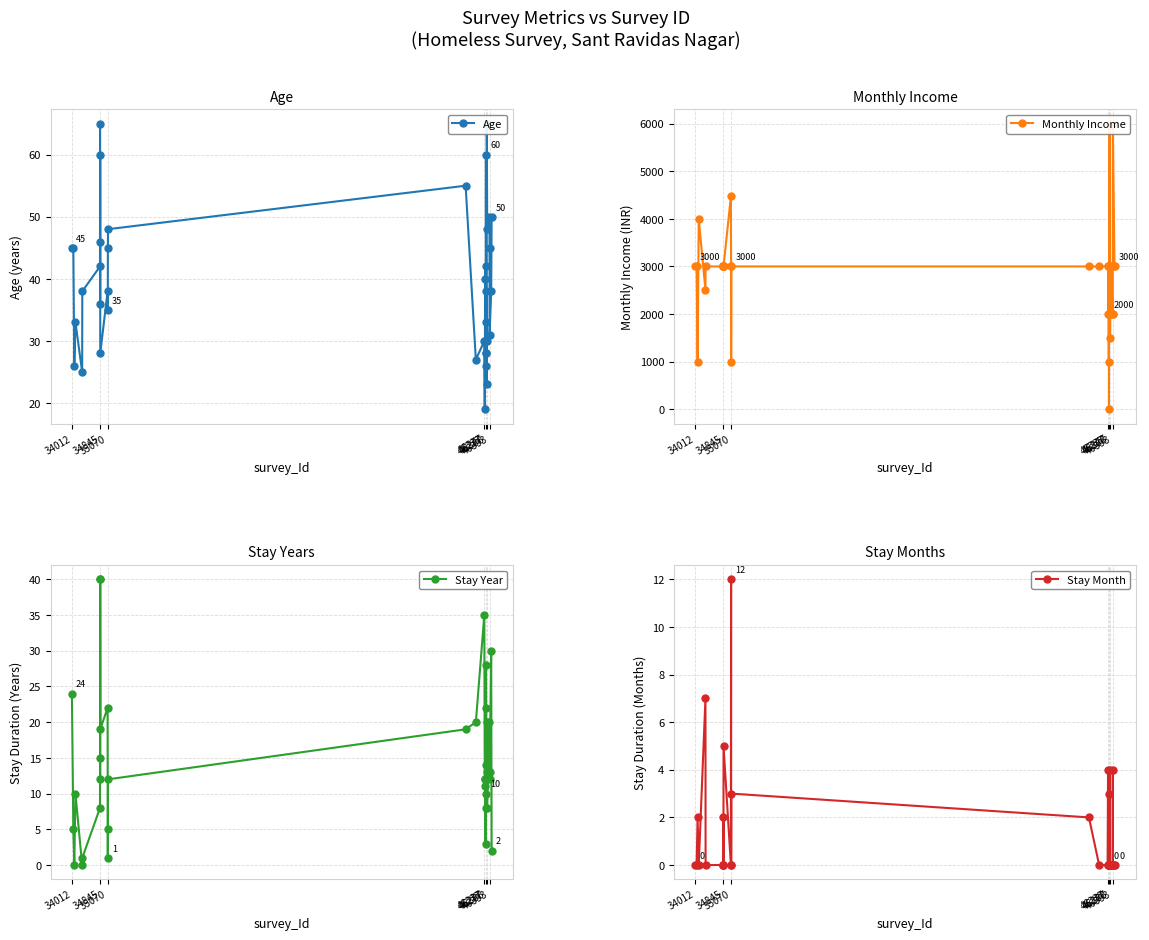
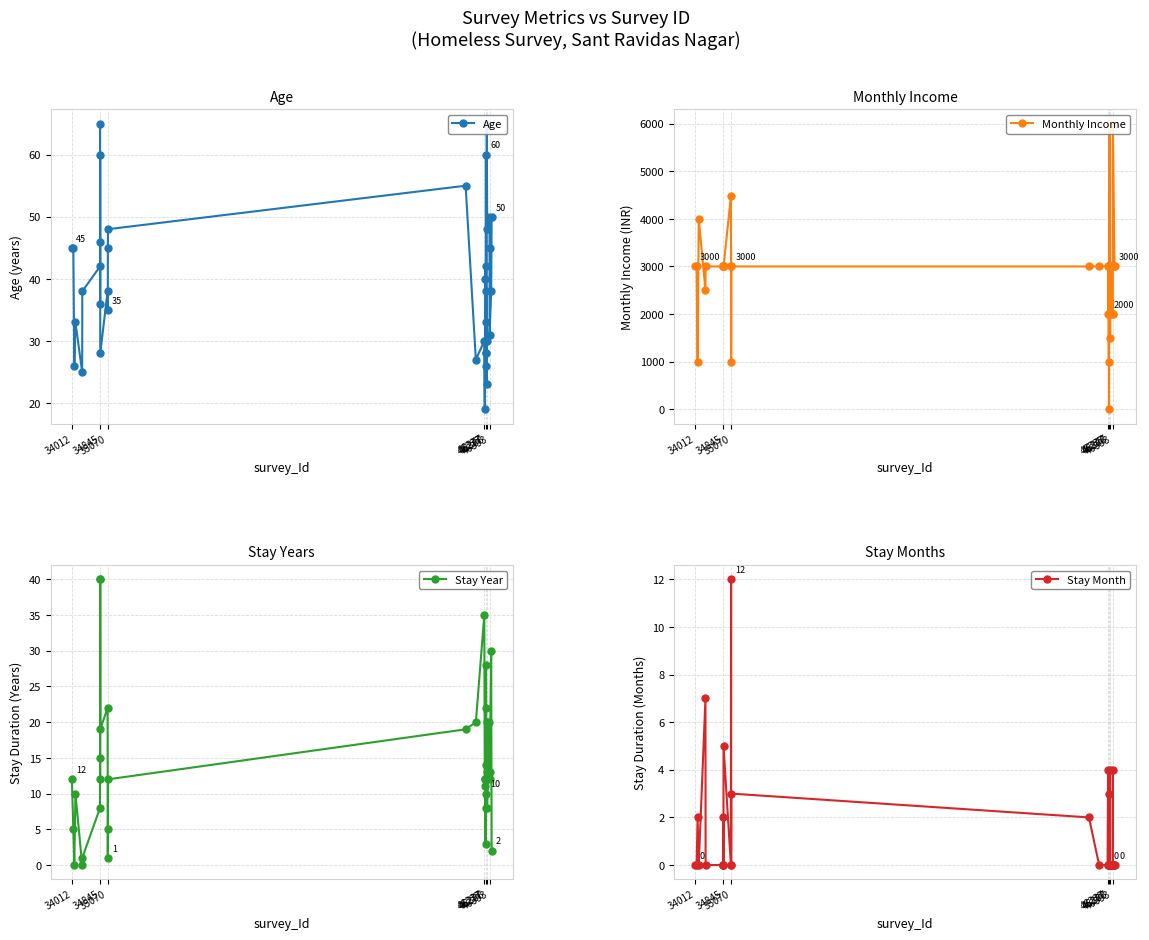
Stay Years, 34012: 24 -> 12
